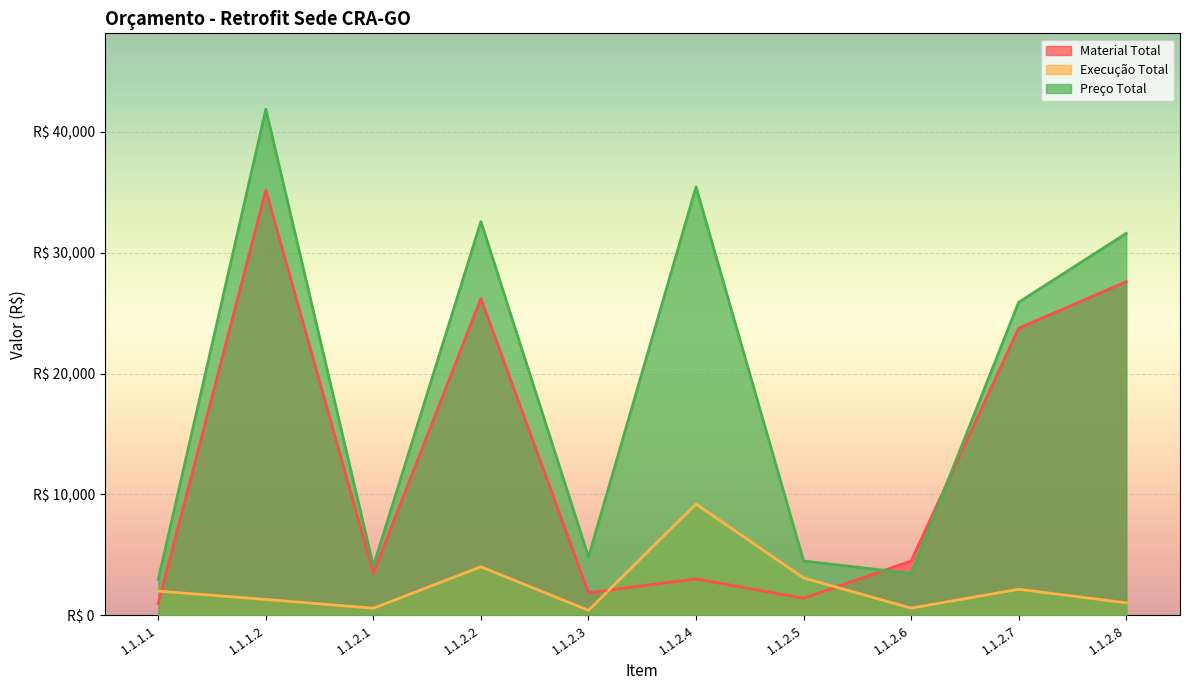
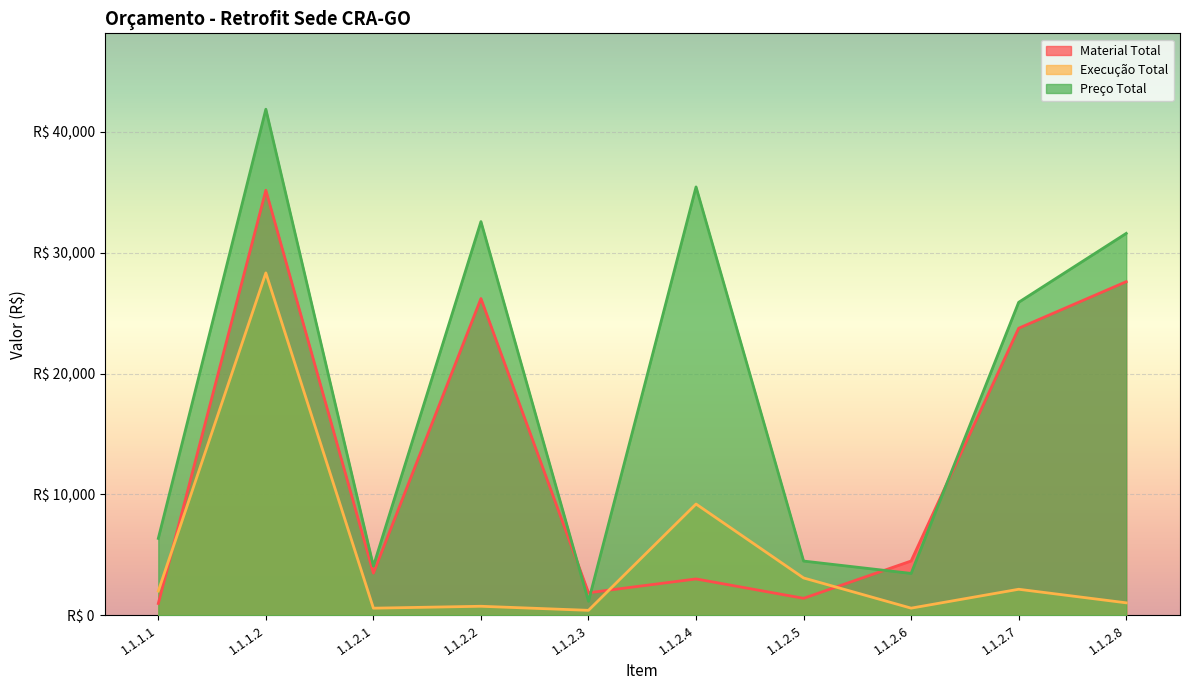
Preço Total, 1.1.1.1: R$ 3,000 -> R$ 6,400
Execução Total, 1.1.1.2: R$ 1,300 -> R$ 28,300
Execução Total, 1.1.2.2: R$ 4,000 -> R$ 700
Preço Total, 1.1.2.3: R$ 4,800 -> R$ 1,200
